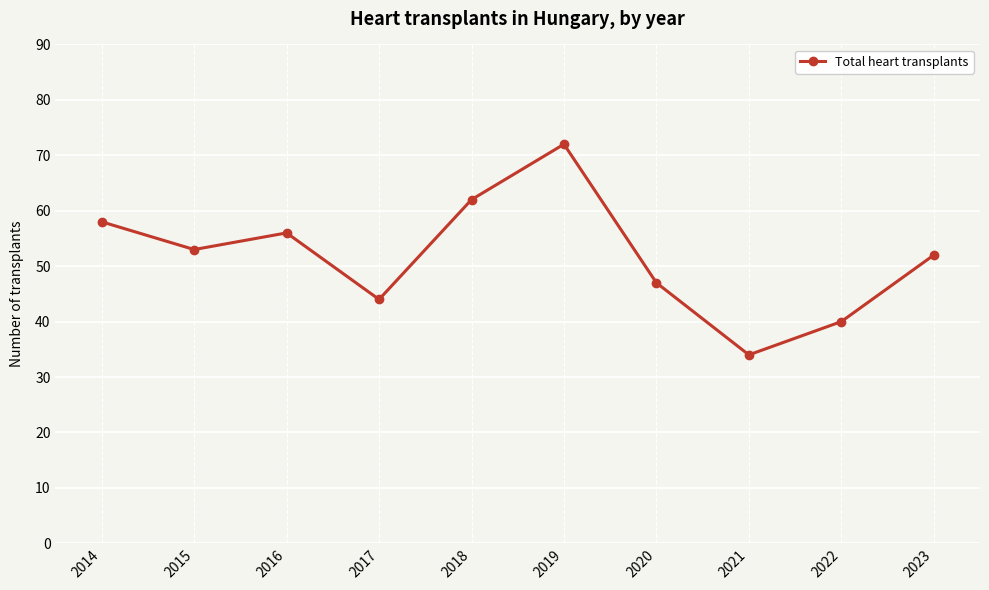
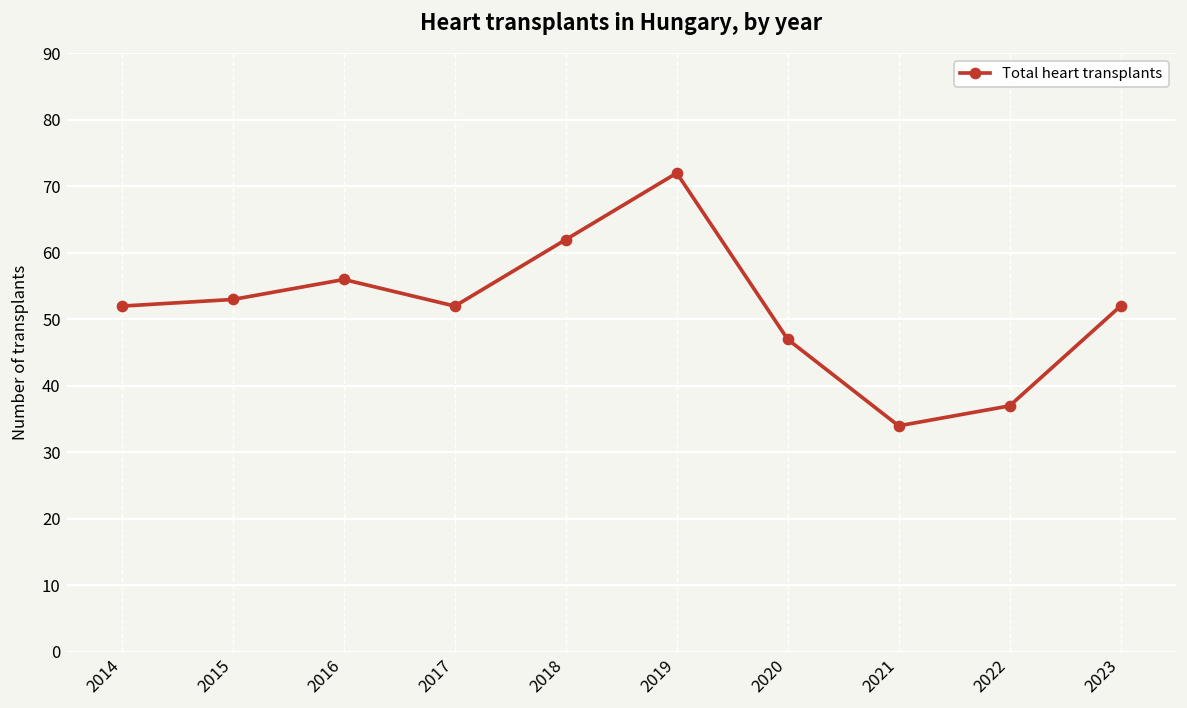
2014: 58 -> 52
2017: 44 -> 52
2022: 40 -> 37
